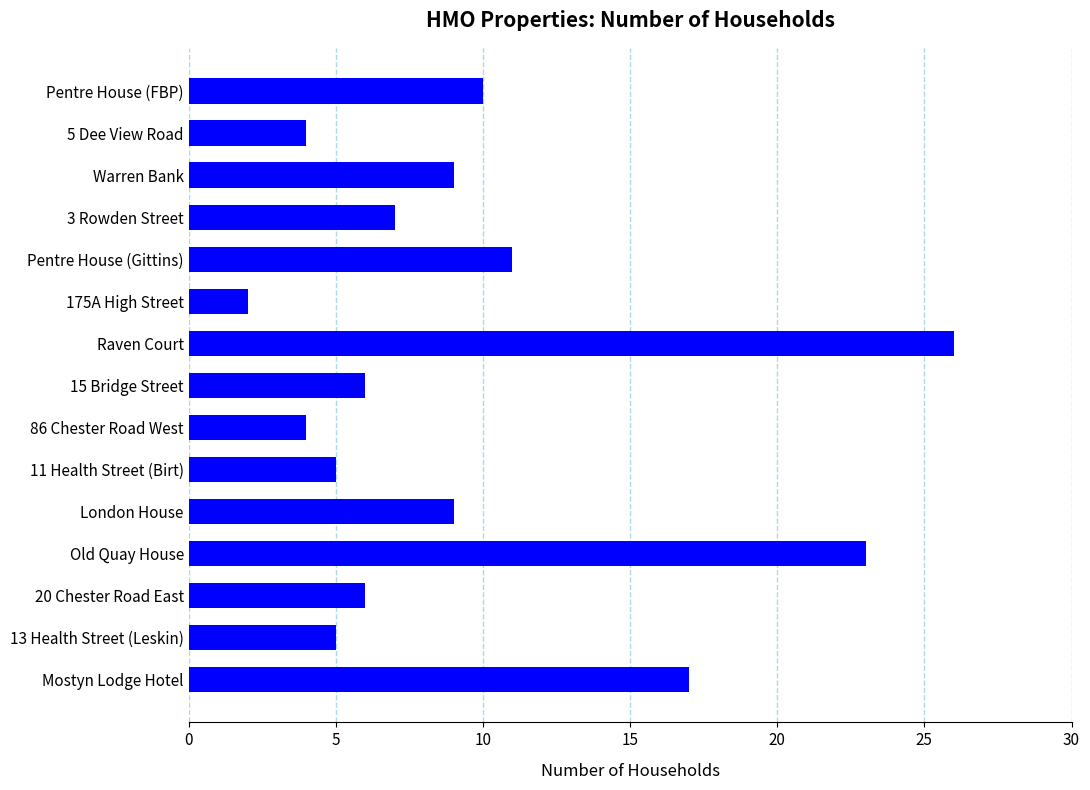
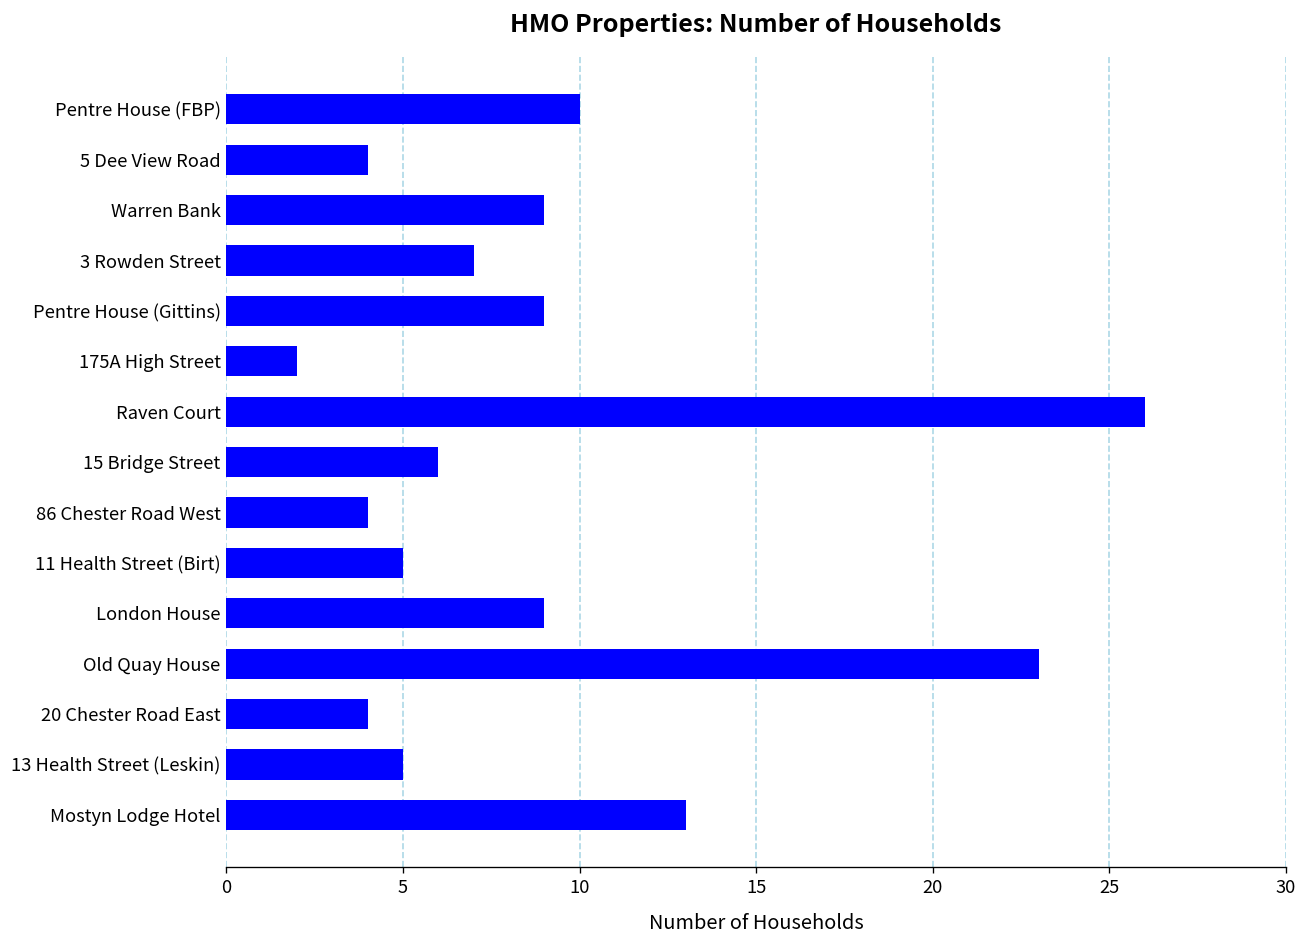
Pentre House (Gittins): 11 -> 9
20 Chester Road East: 6 -> 4
Mostyn Lodge Hotel: 17 -> 13
